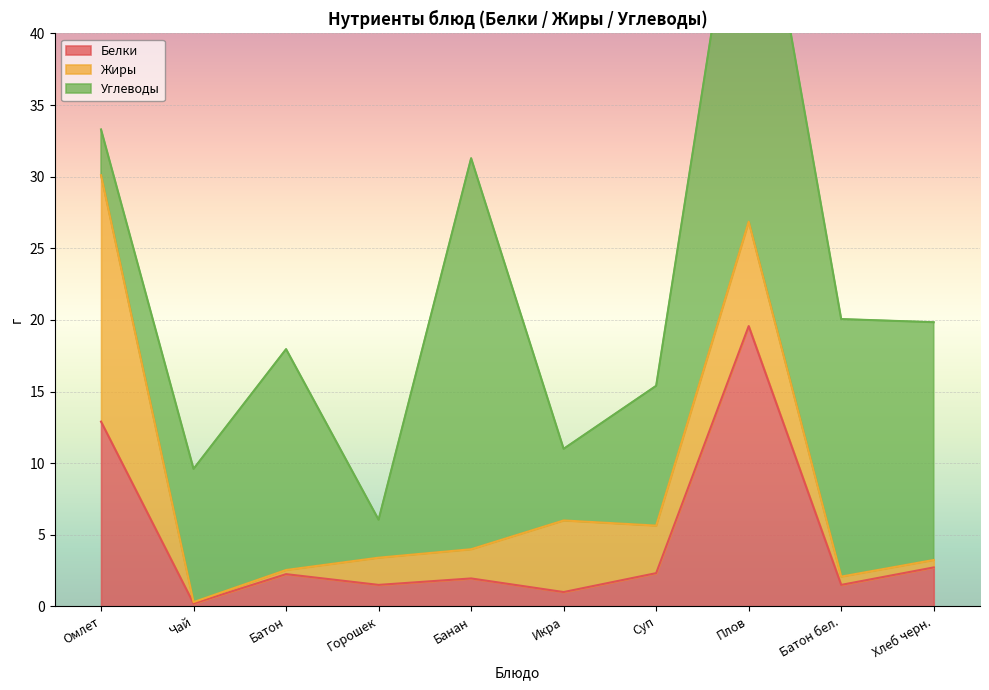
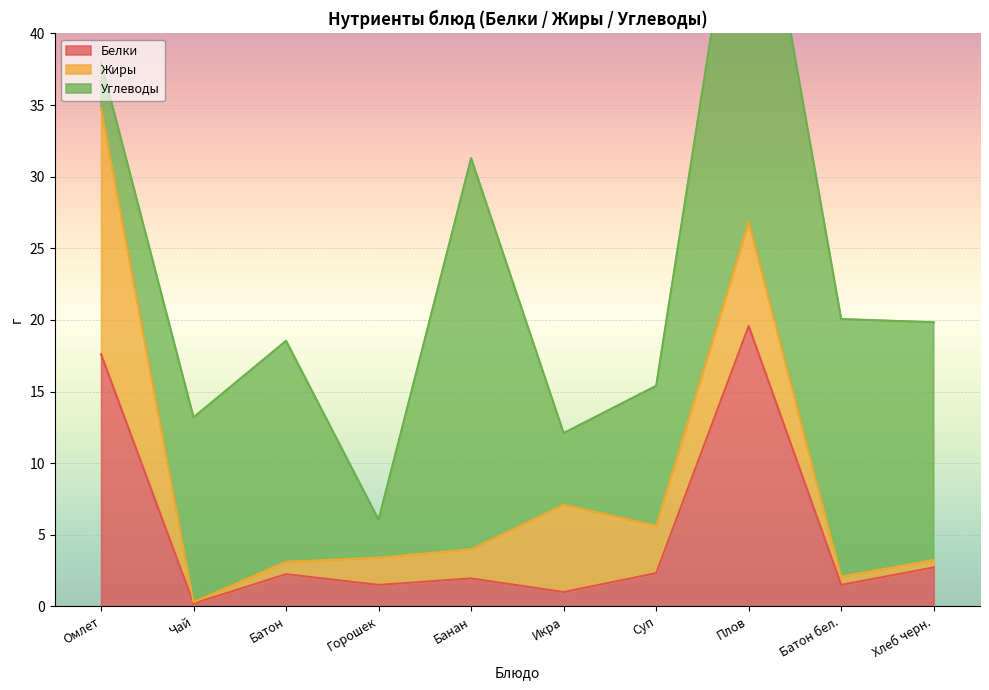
Белки, Омлет: 12.9 -> 17.6
Углеводы, Чай: 9.3 -> 12.9
Жиры, Батон: 0.3 -> 0.9
Жиры, Икра: 5.0 -> 6.1
